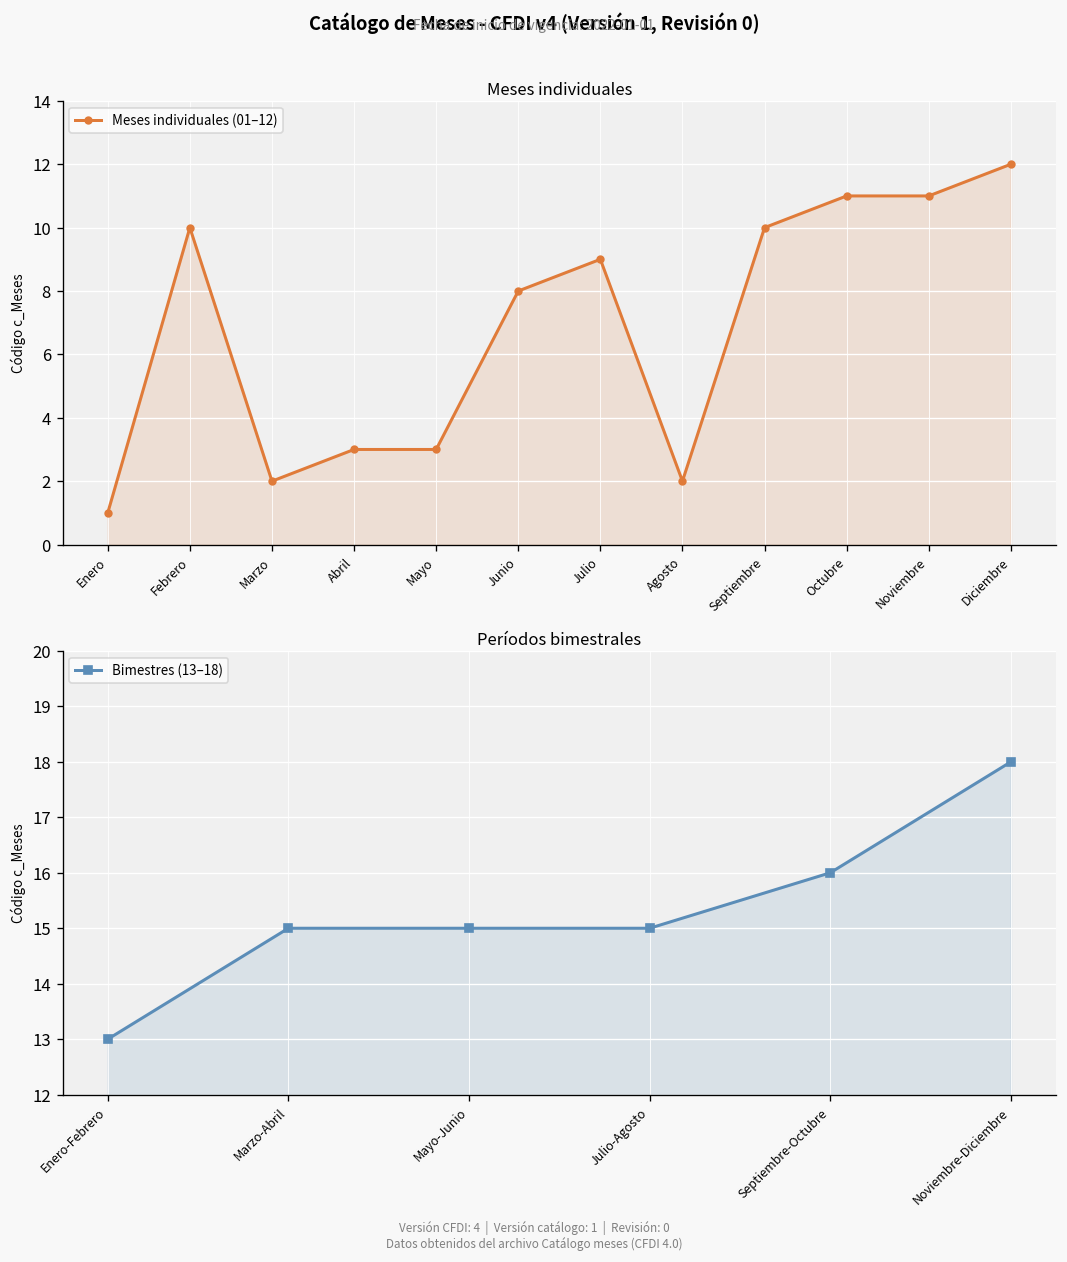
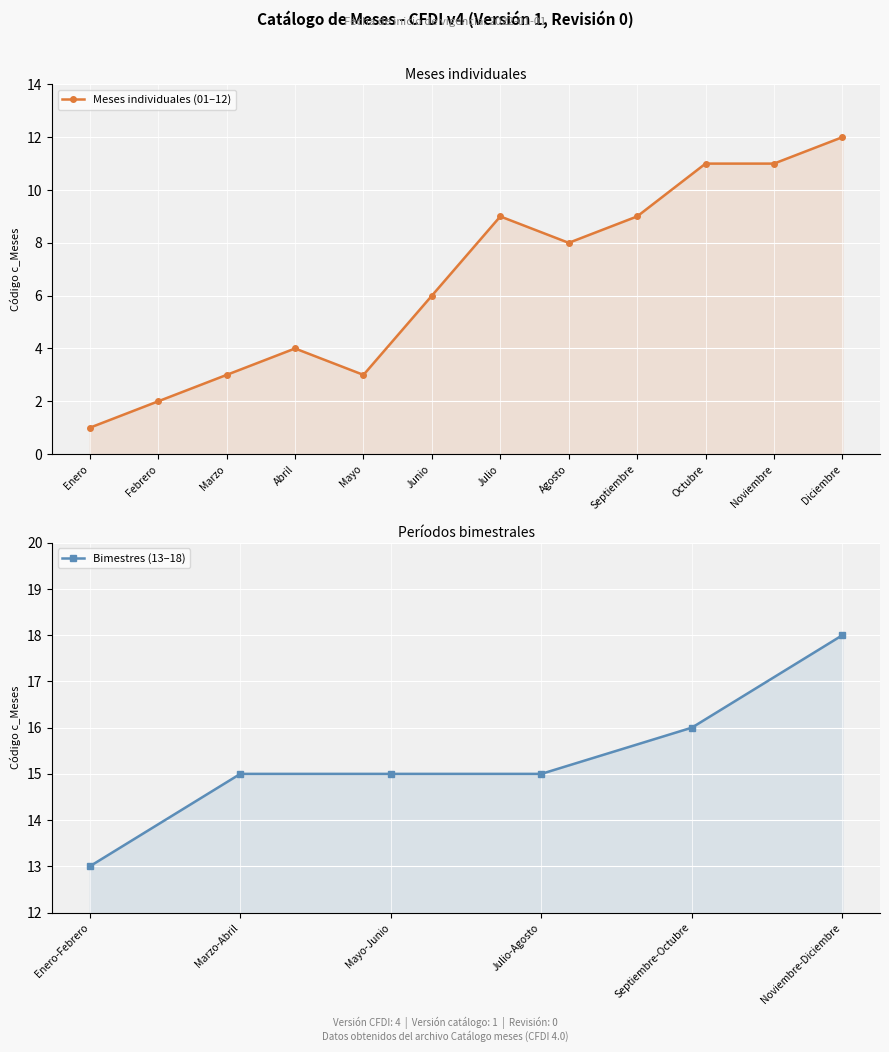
Meses individuales, Febrero: 10 -> 2
Meses individuales, Marzo: 2 -> 3
Meses individuales, Abril: 3 -> 4
Meses individuales, Junio: 8 -> 6
Meses individuales, Agosto: 2 -> 8
Meses individuales, Septiembre: 10 -> 9
